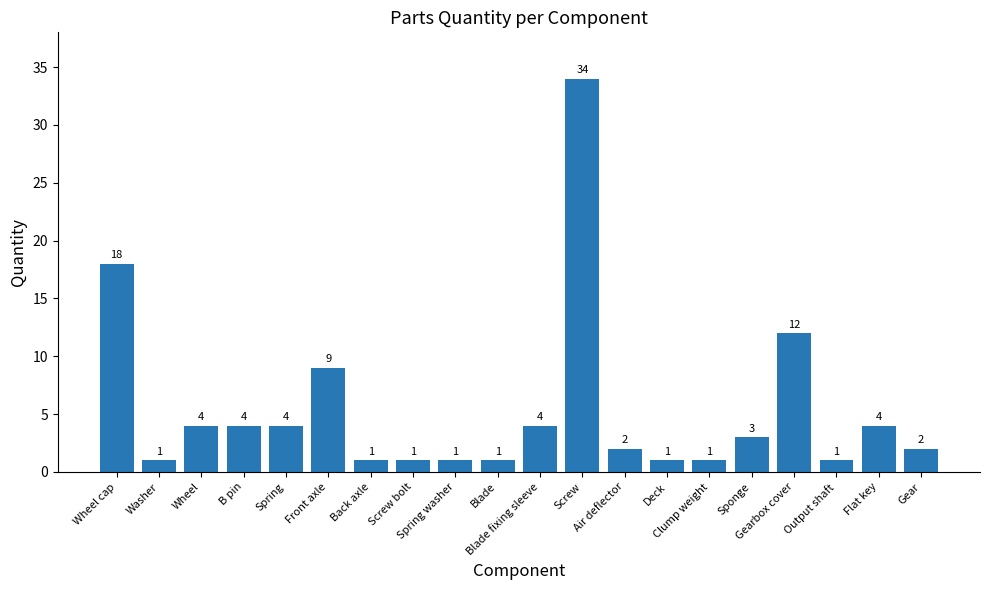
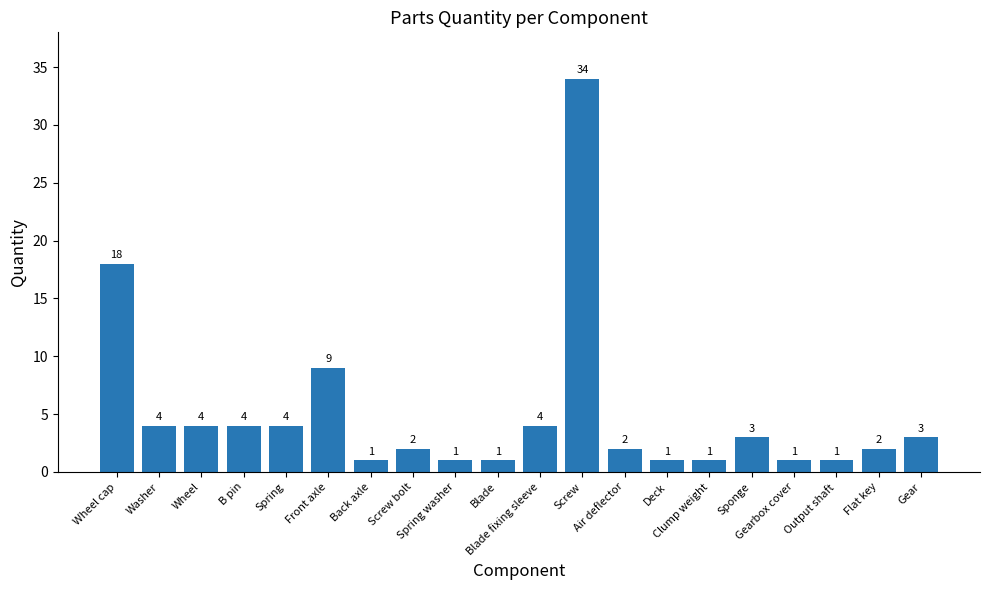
Washer: 1 -> 4
Screw bolt: 1 -> 2
Gearbox cover: 12 -> 1
Flat key: 4 -> 2
Gear: 2 -> 3
